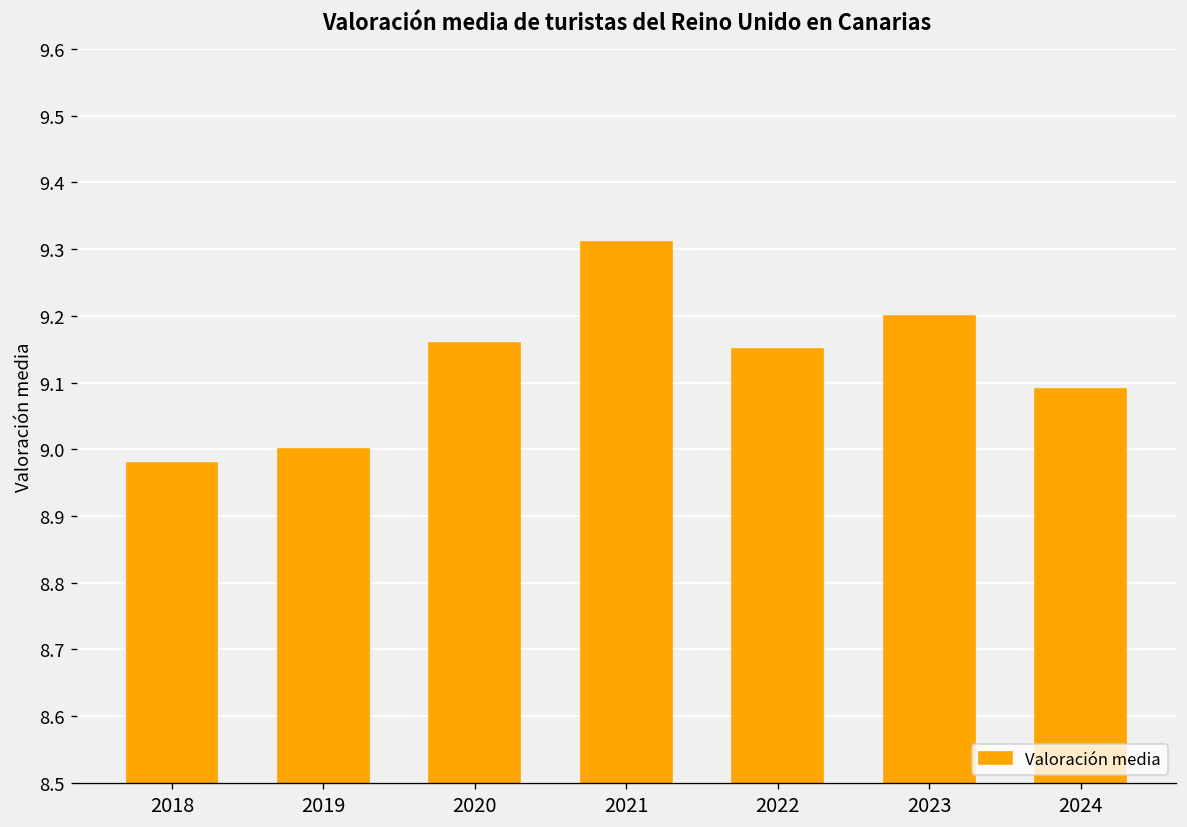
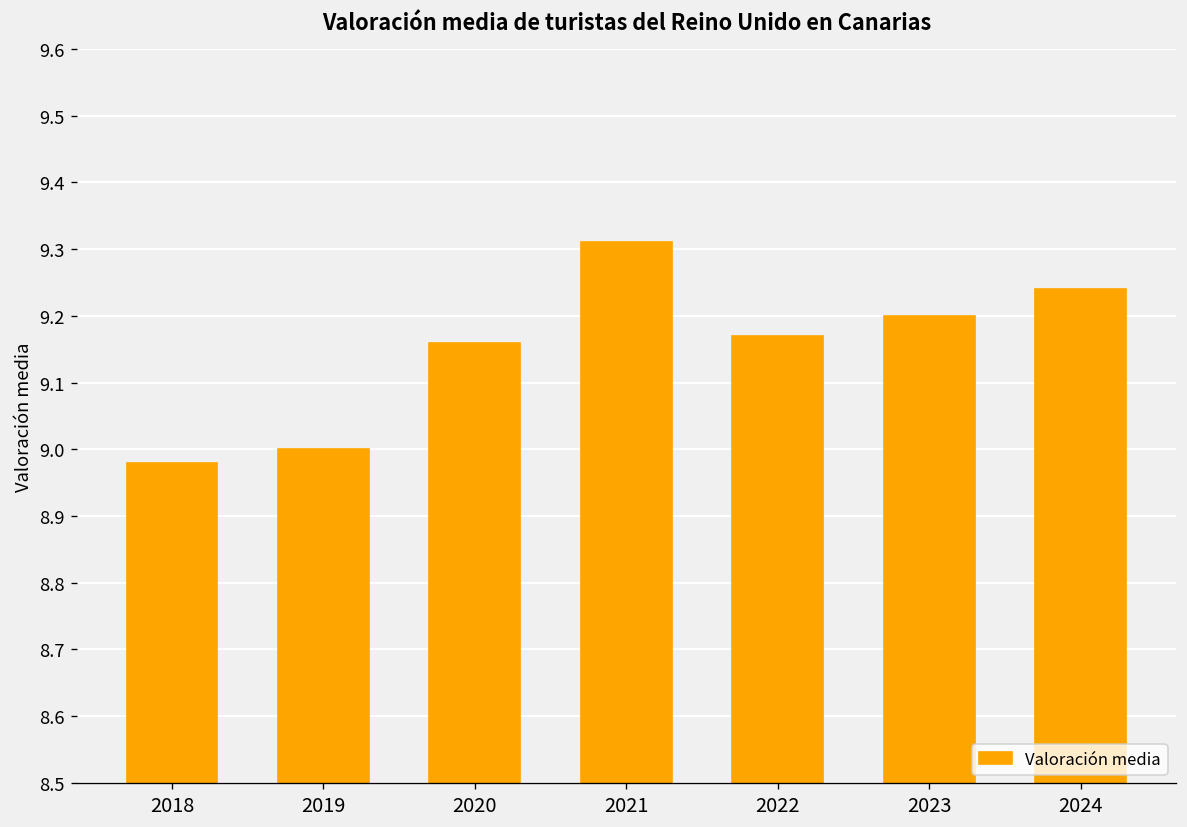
2022: 9.15 -> 9.17
2024: 9.09 -> 9.24
